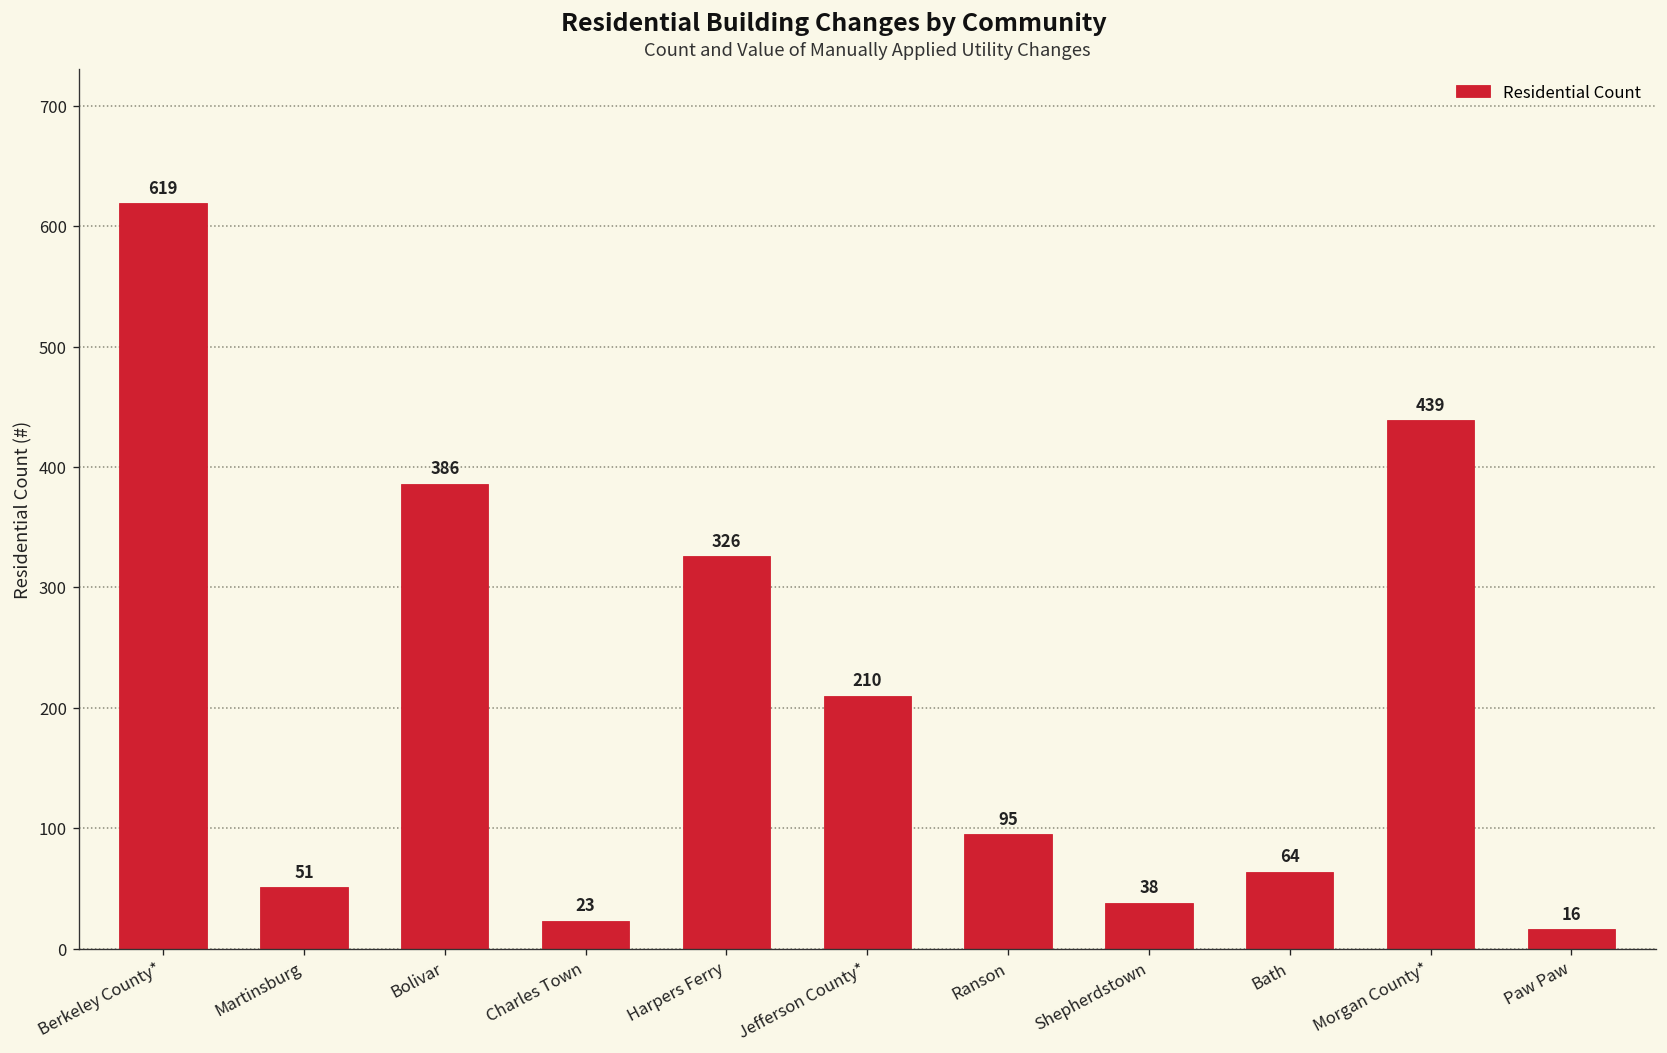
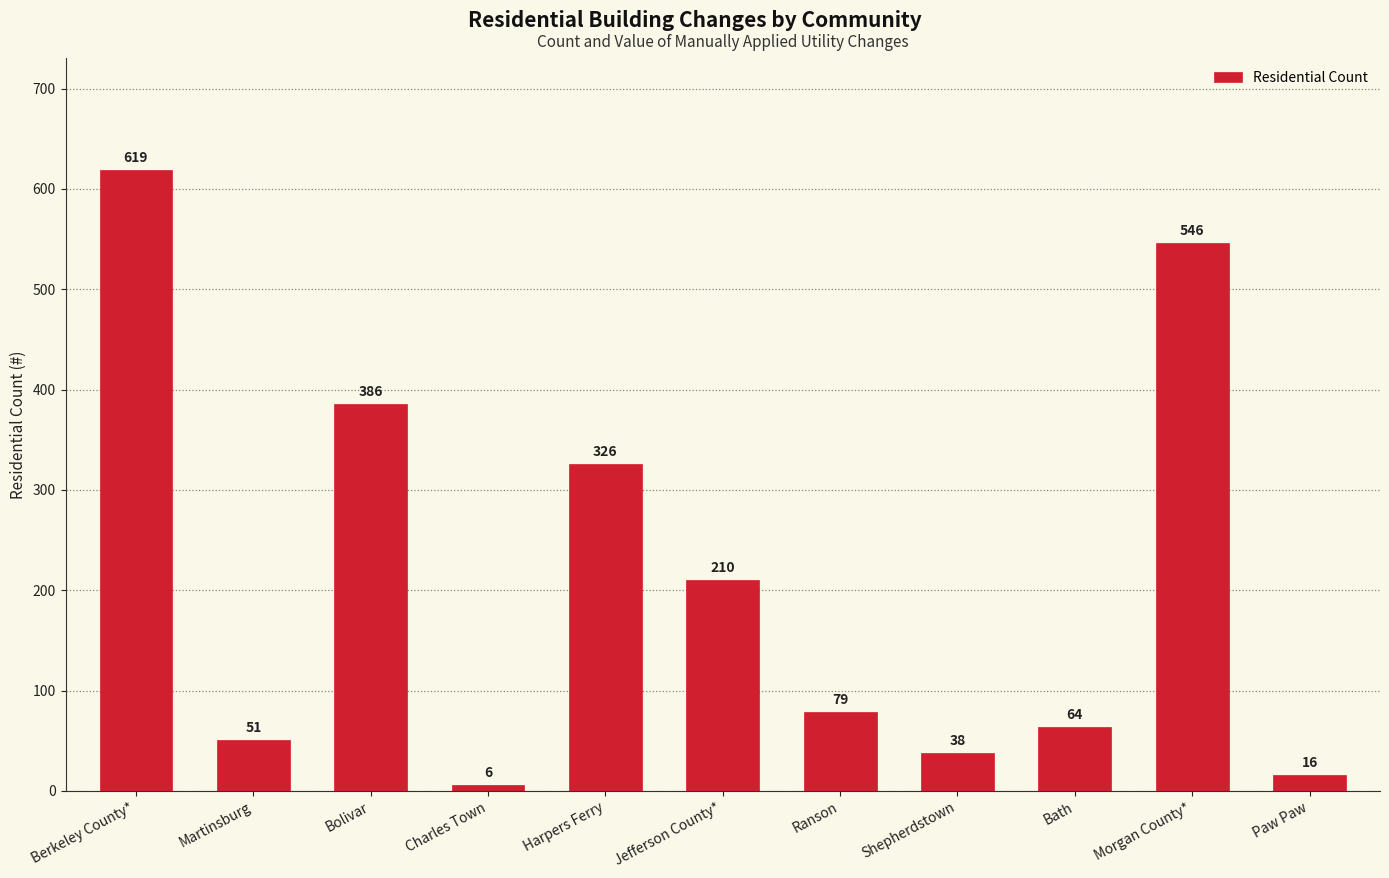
Charles Town: 23 -> 6
Ranson: 95 -> 79
Morgan County*: 439 -> 546
